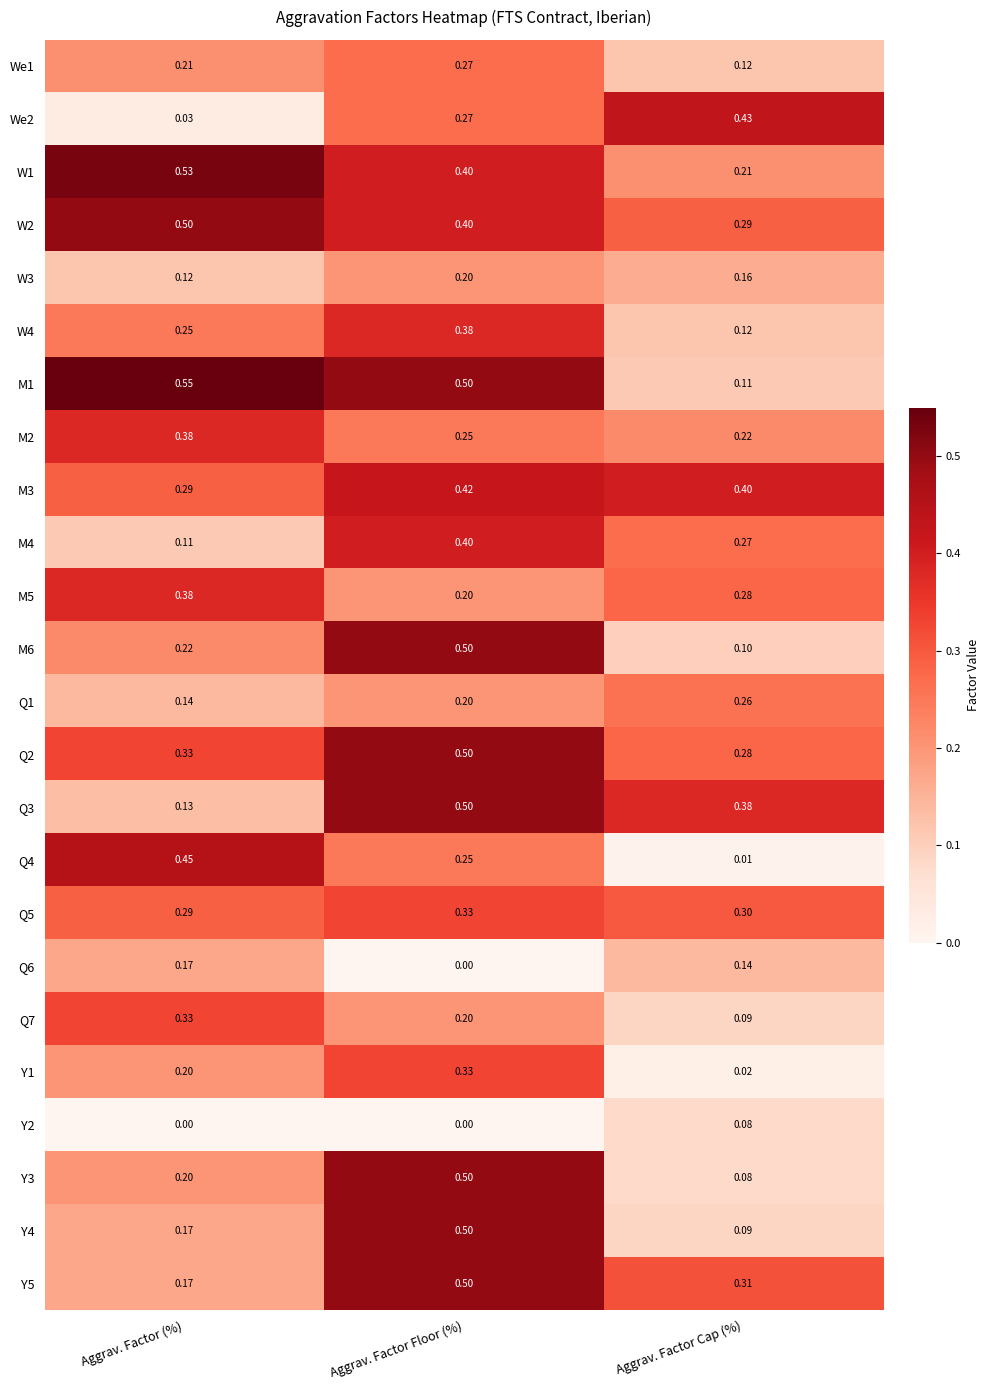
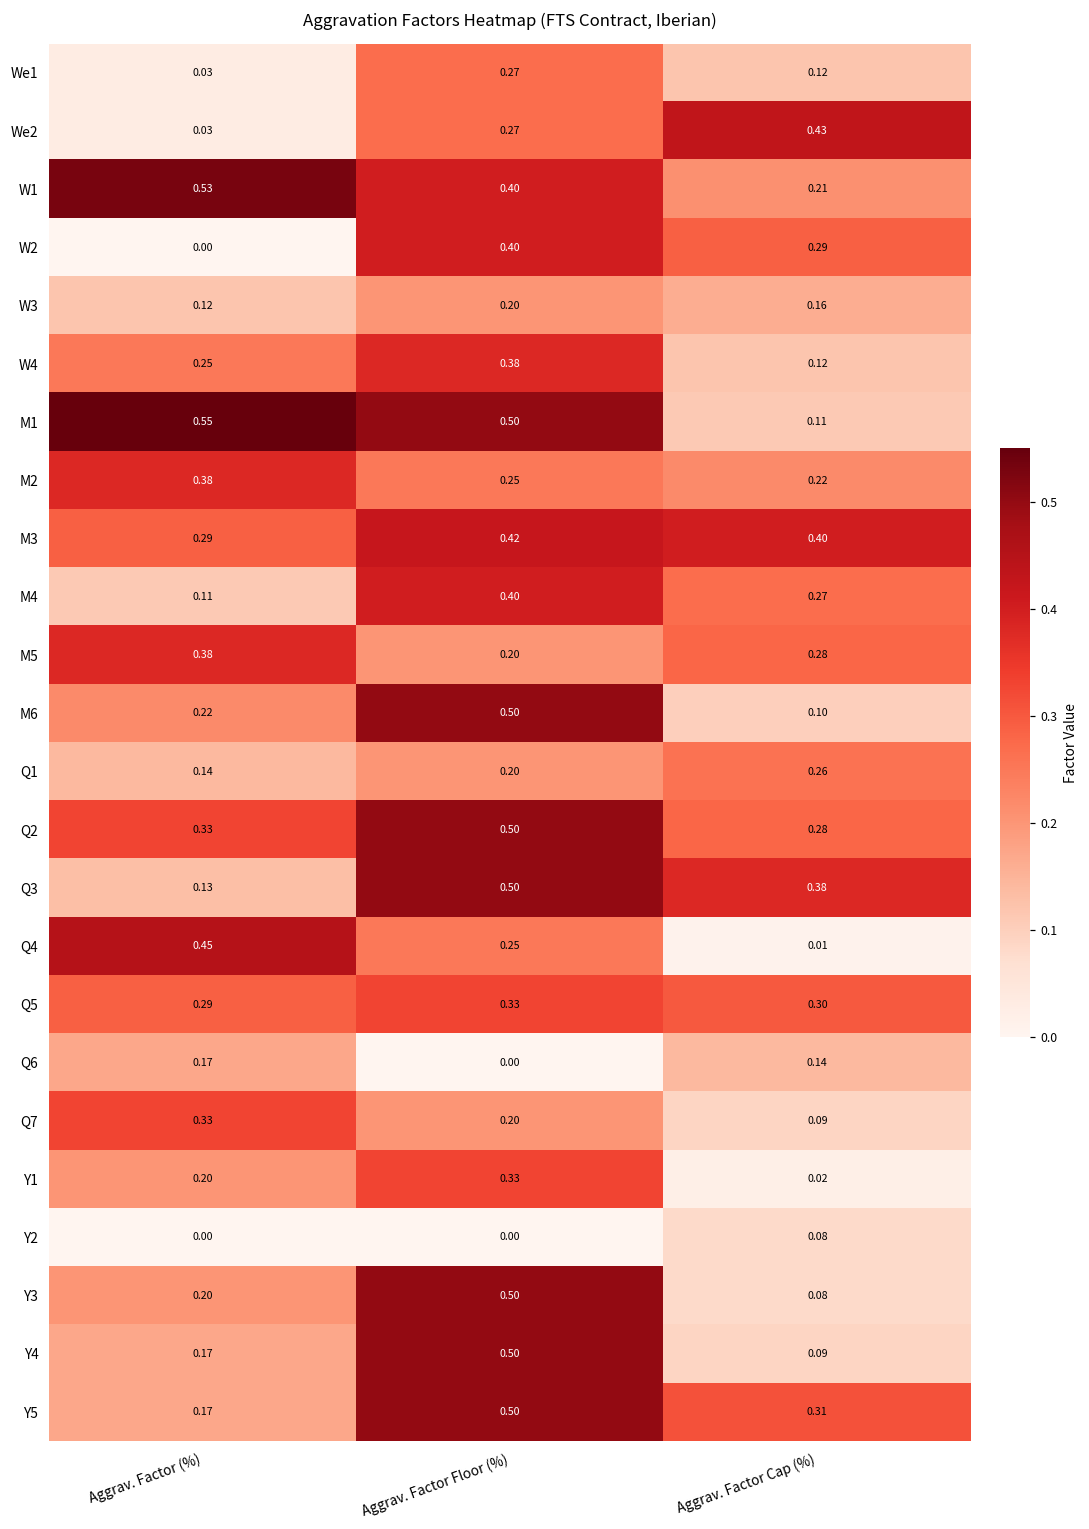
We1, Aggrav. Factor (%): 0.21 -> 0.03
W2, Aggrav. Factor (%): 0.50 -> 0.00
